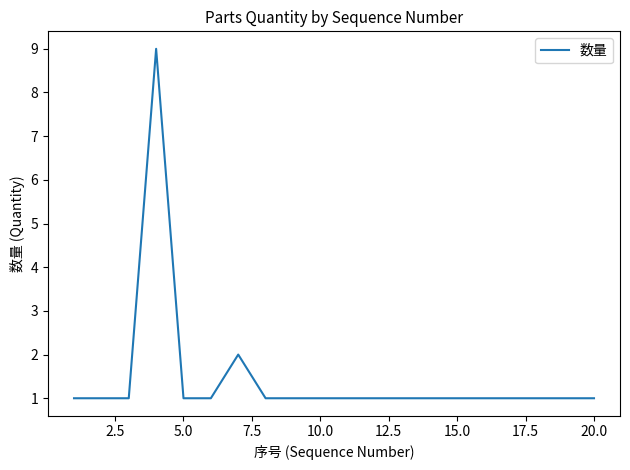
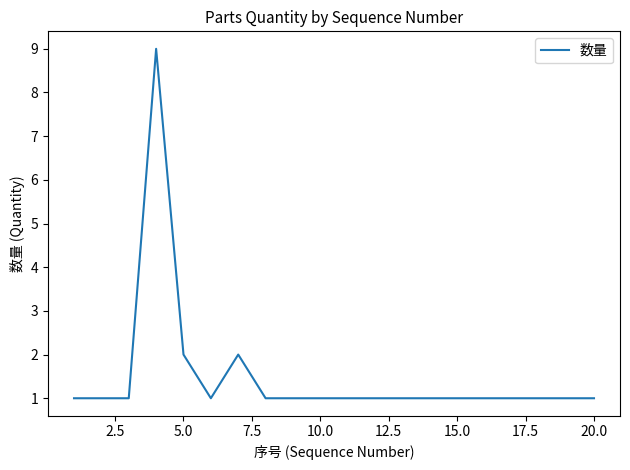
5.0: 1 -> 2
